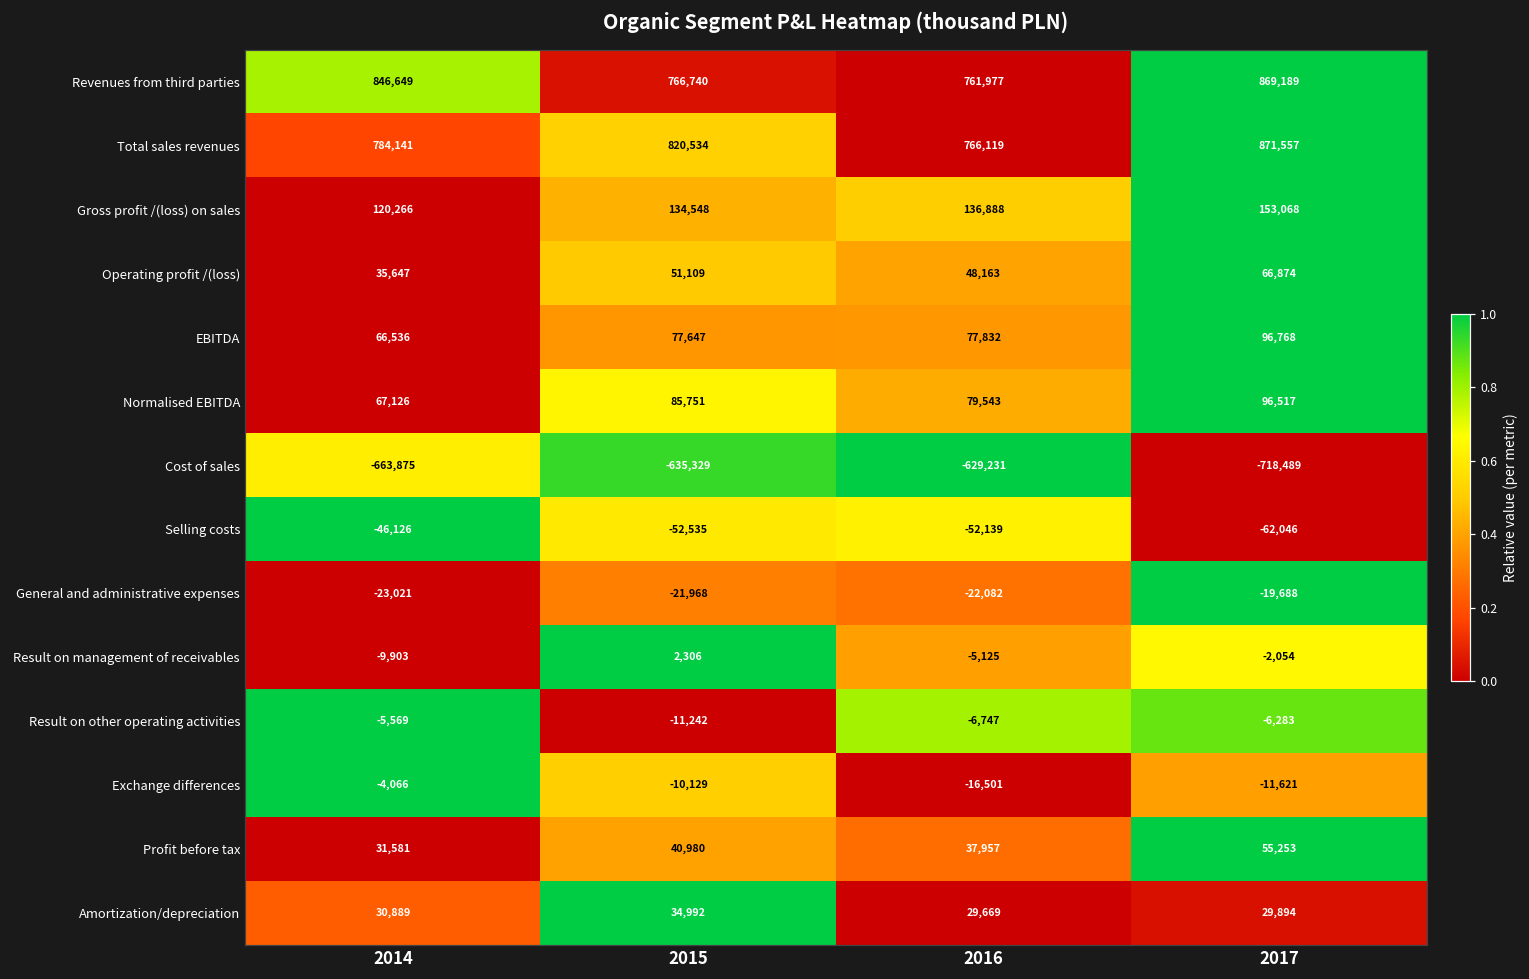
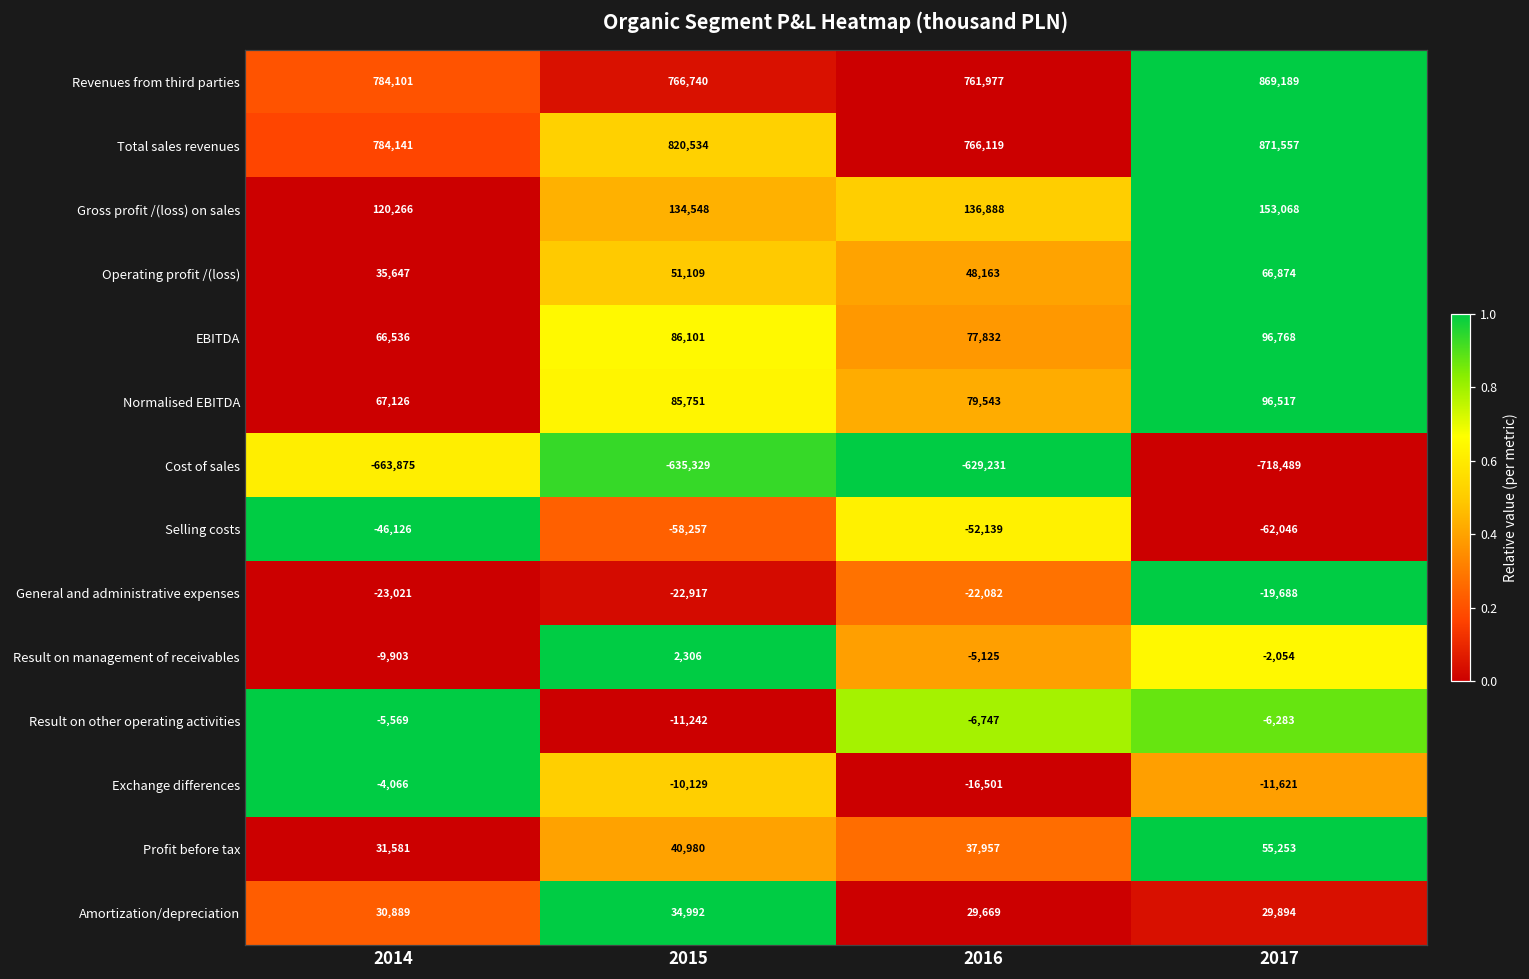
Revenues from third parties, 2014: 846,649 -> 784,101
EBITDA, 2015: 77,647 -> 86,101
Selling costs, 2015: -52,535 -> -58,257
General and administrative expenses, 2015: -21,968 -> -22,917
